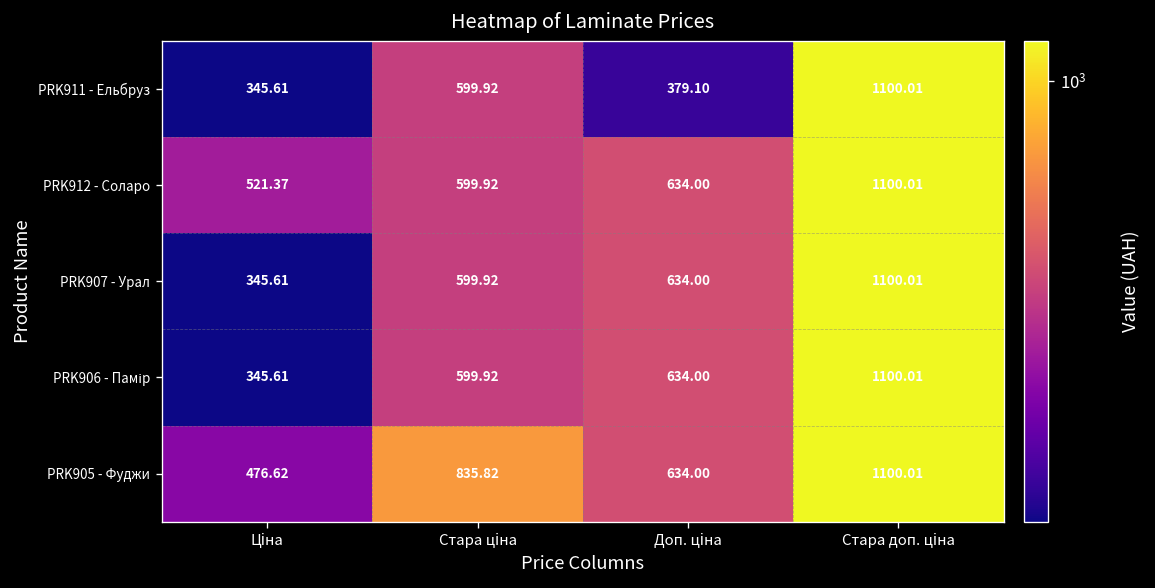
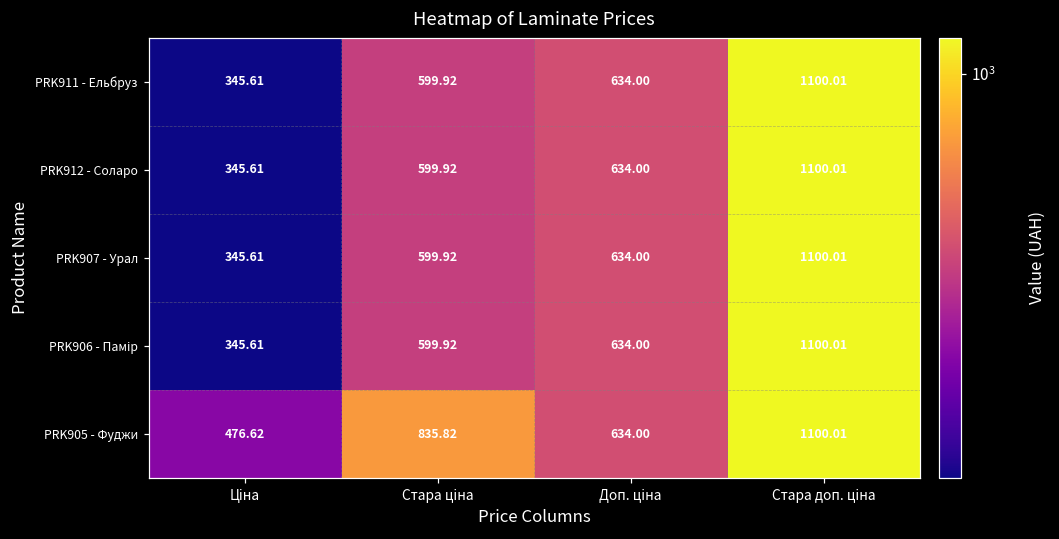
PRK911 - Ельбруз, Доп. ціна: 379.10 -> 634.00
PRK912 - Соларо, Ціна: 521.37 -> 345.61
